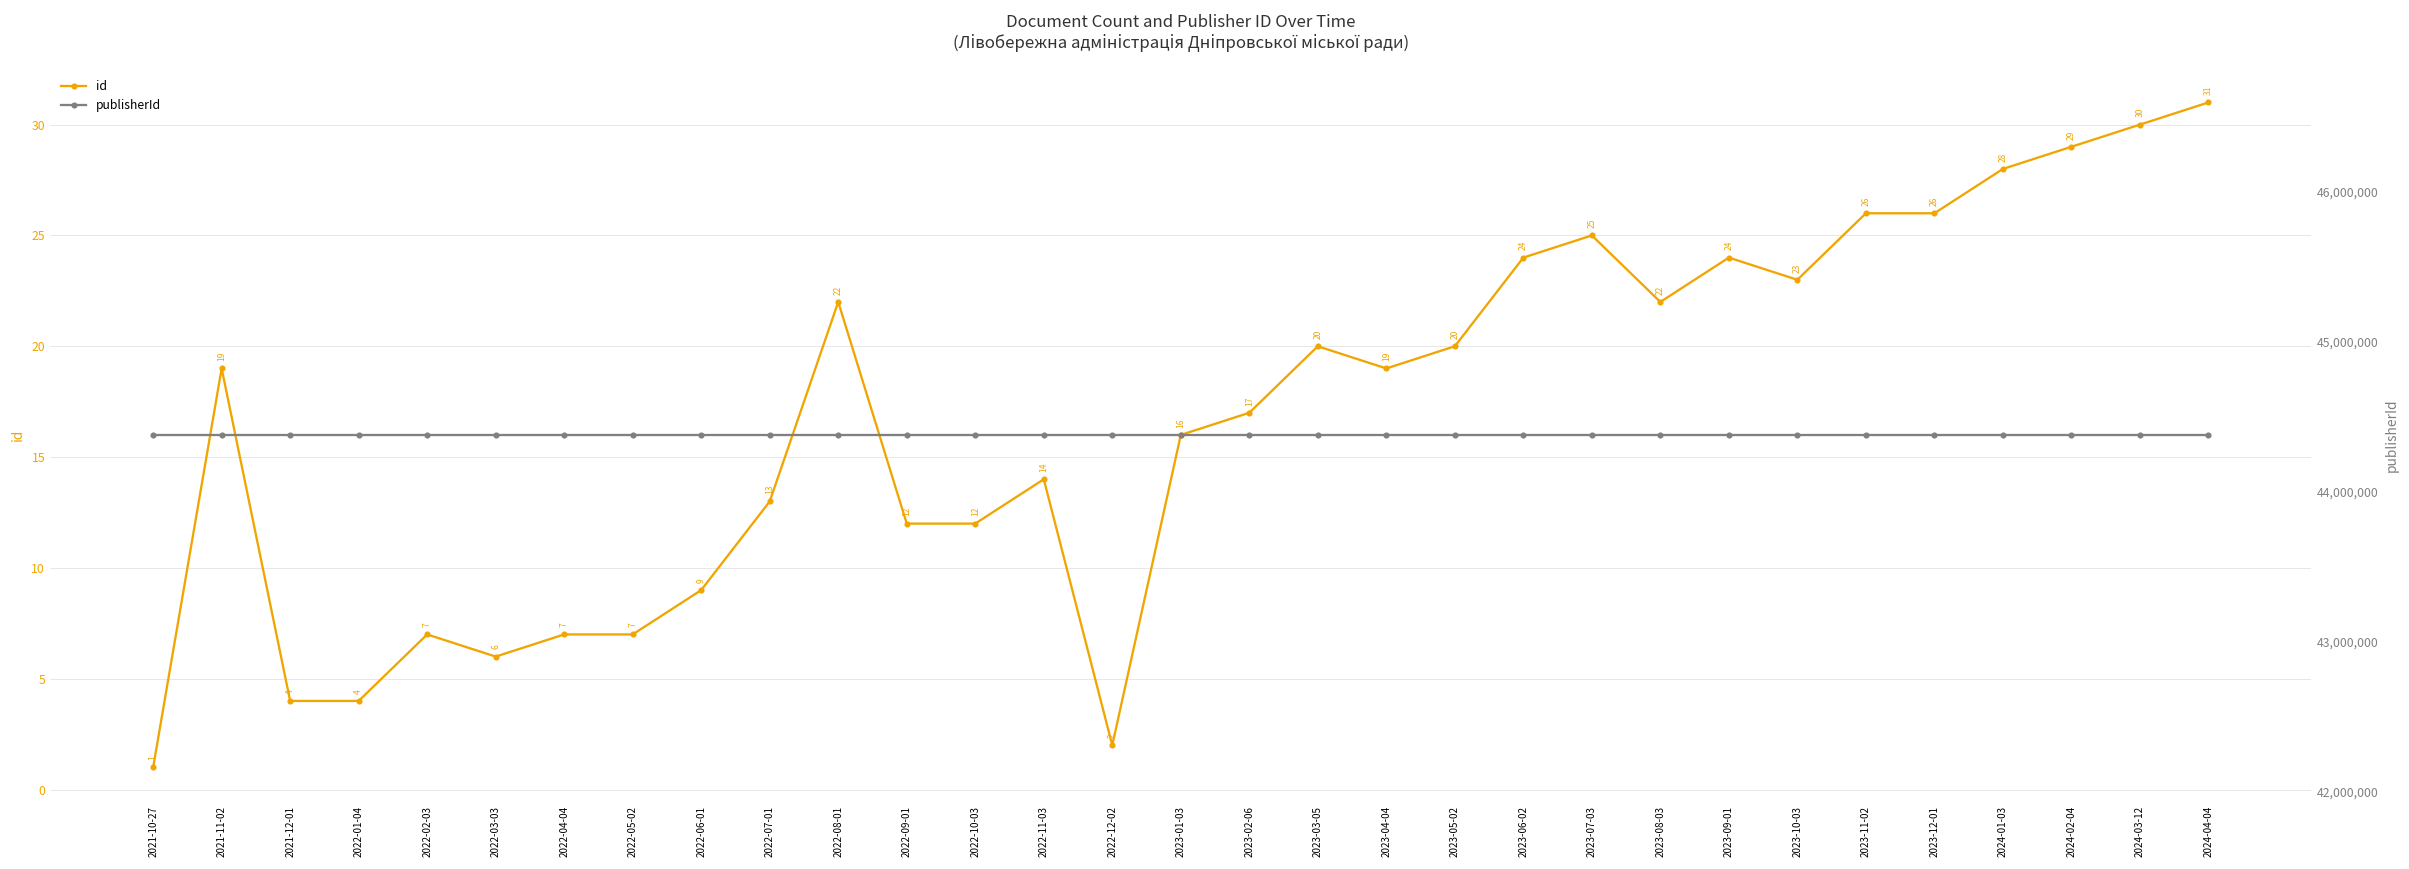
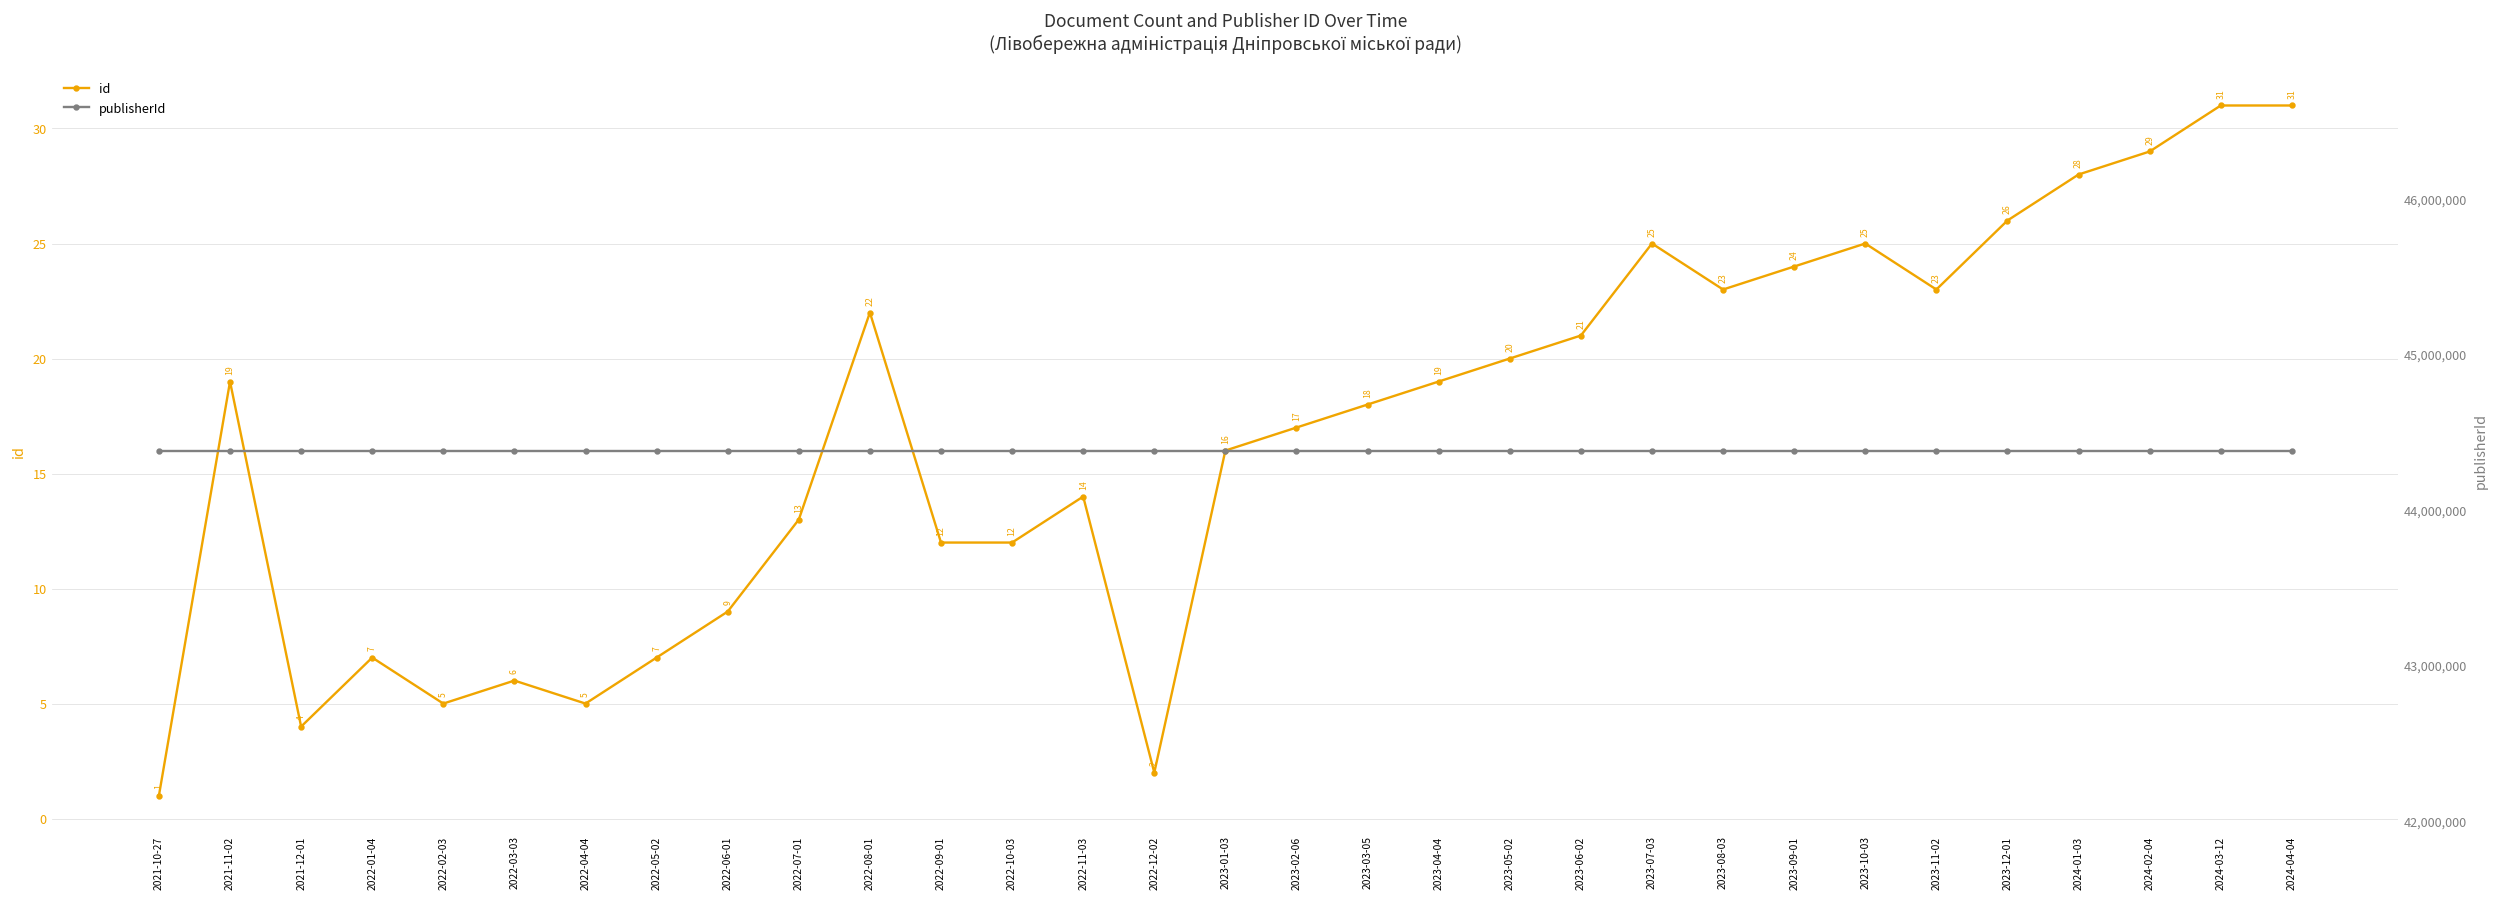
id, 2022-01-04: 4 -> 7
id, 2022-02-03: 7 -> 5
id, 2022-04-04: 7 -> 5
id, 2023-03-05: 20 -> 18
id, 2023-06-02: 24 -> 21
id, 2023-08-03: 22 -> 23
id, 2023-10-03: 23 -> 25
id, 2023-11-02: 26 -> 23
id, 2024-03-12: 30 -> 31
